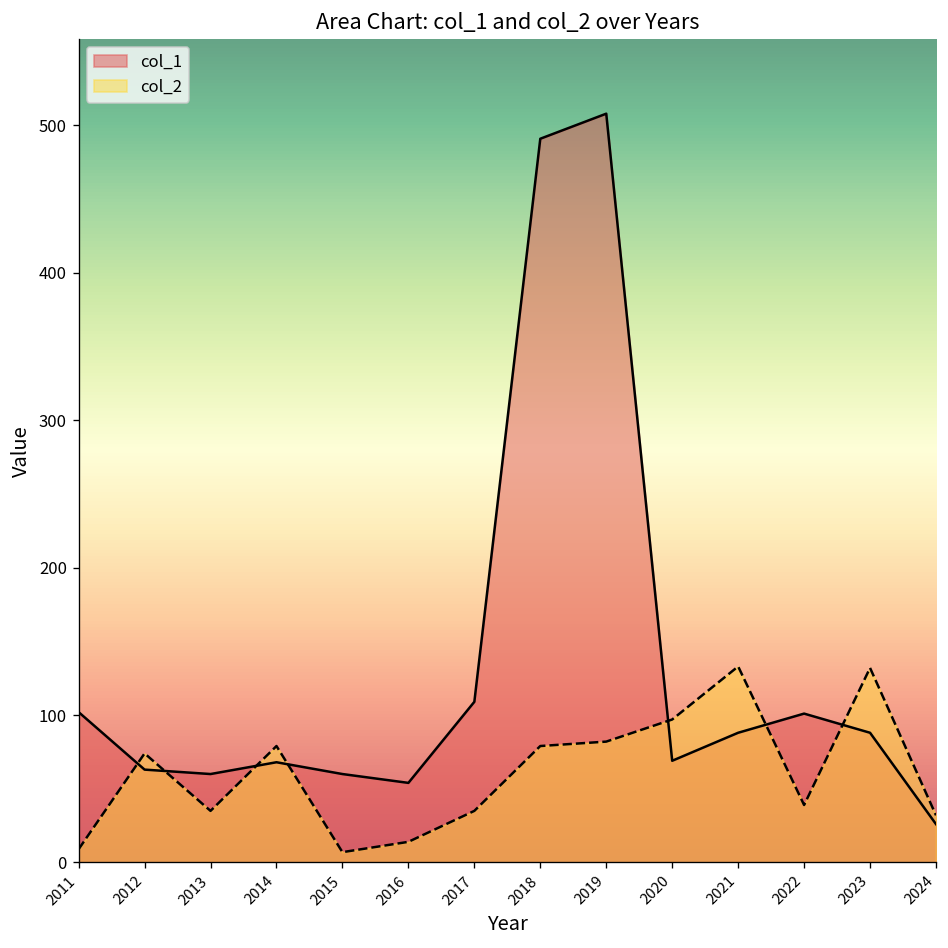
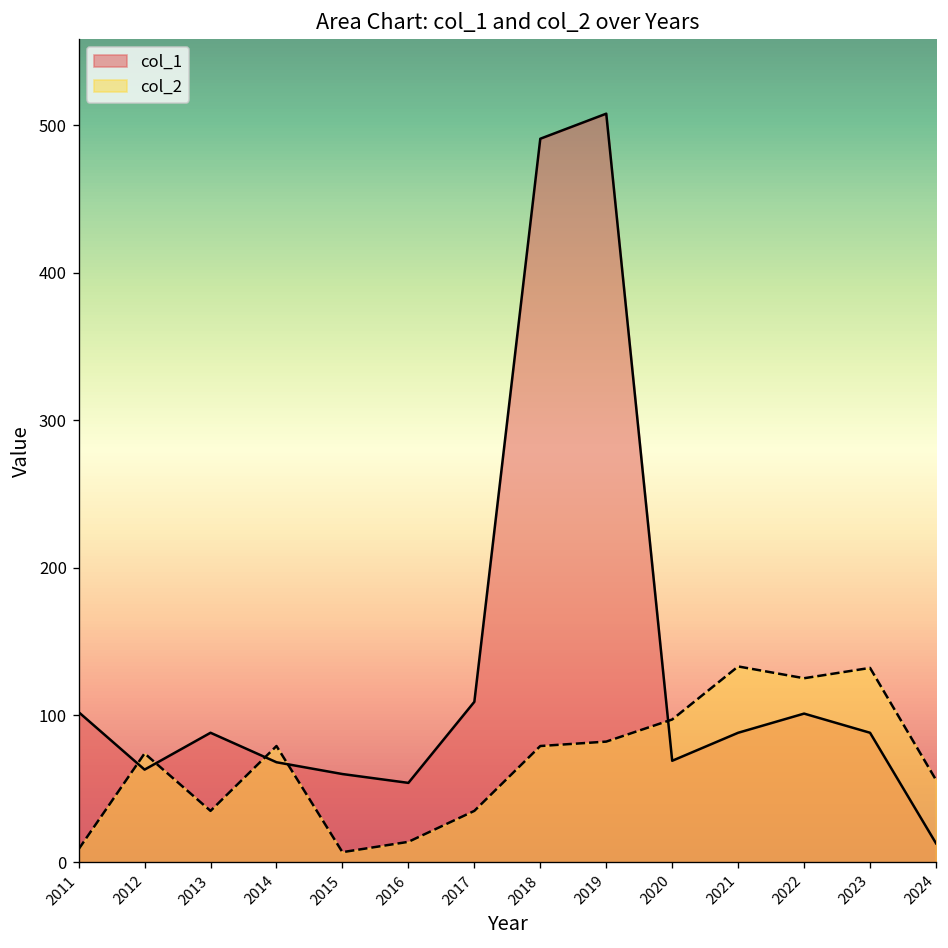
col_1, 2013: 60 -> 88
col_2, 2022: 39 -> 125
col_1, 2024: 26 -> 13
col_2, 2024: 32 -> 56
